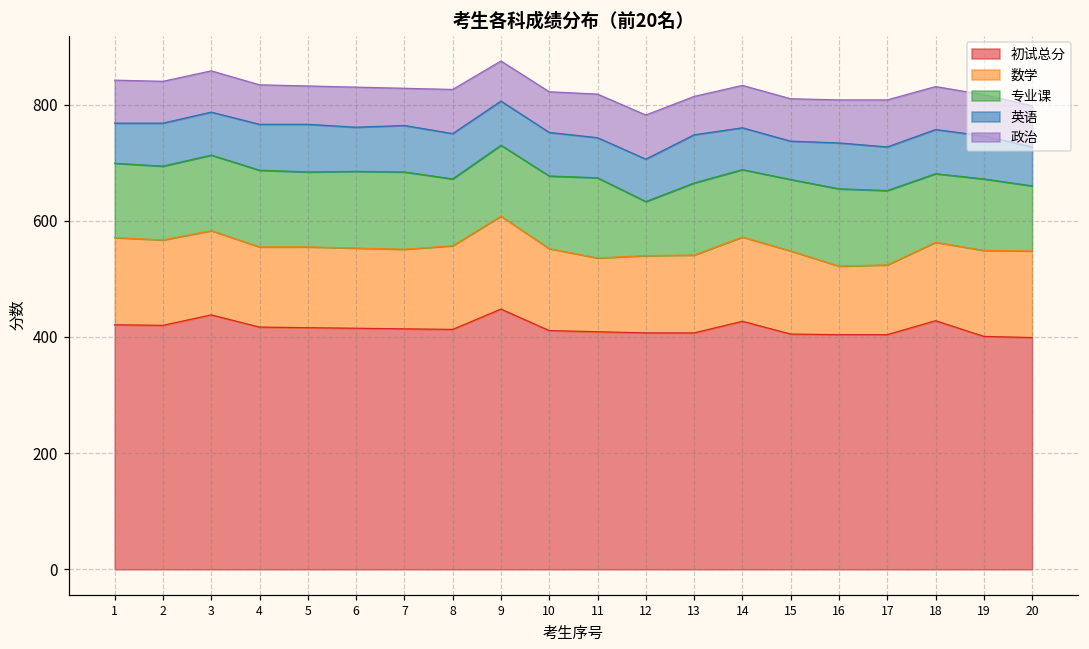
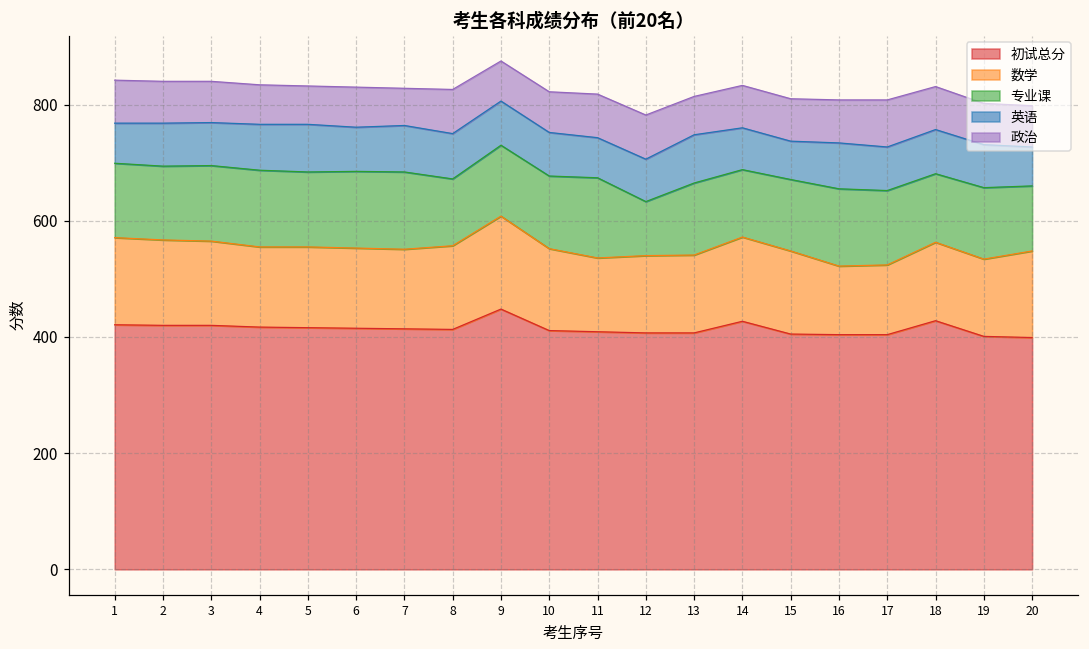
初试总分, 3: 440 -> 420
数学, 19: 150 -> 130
